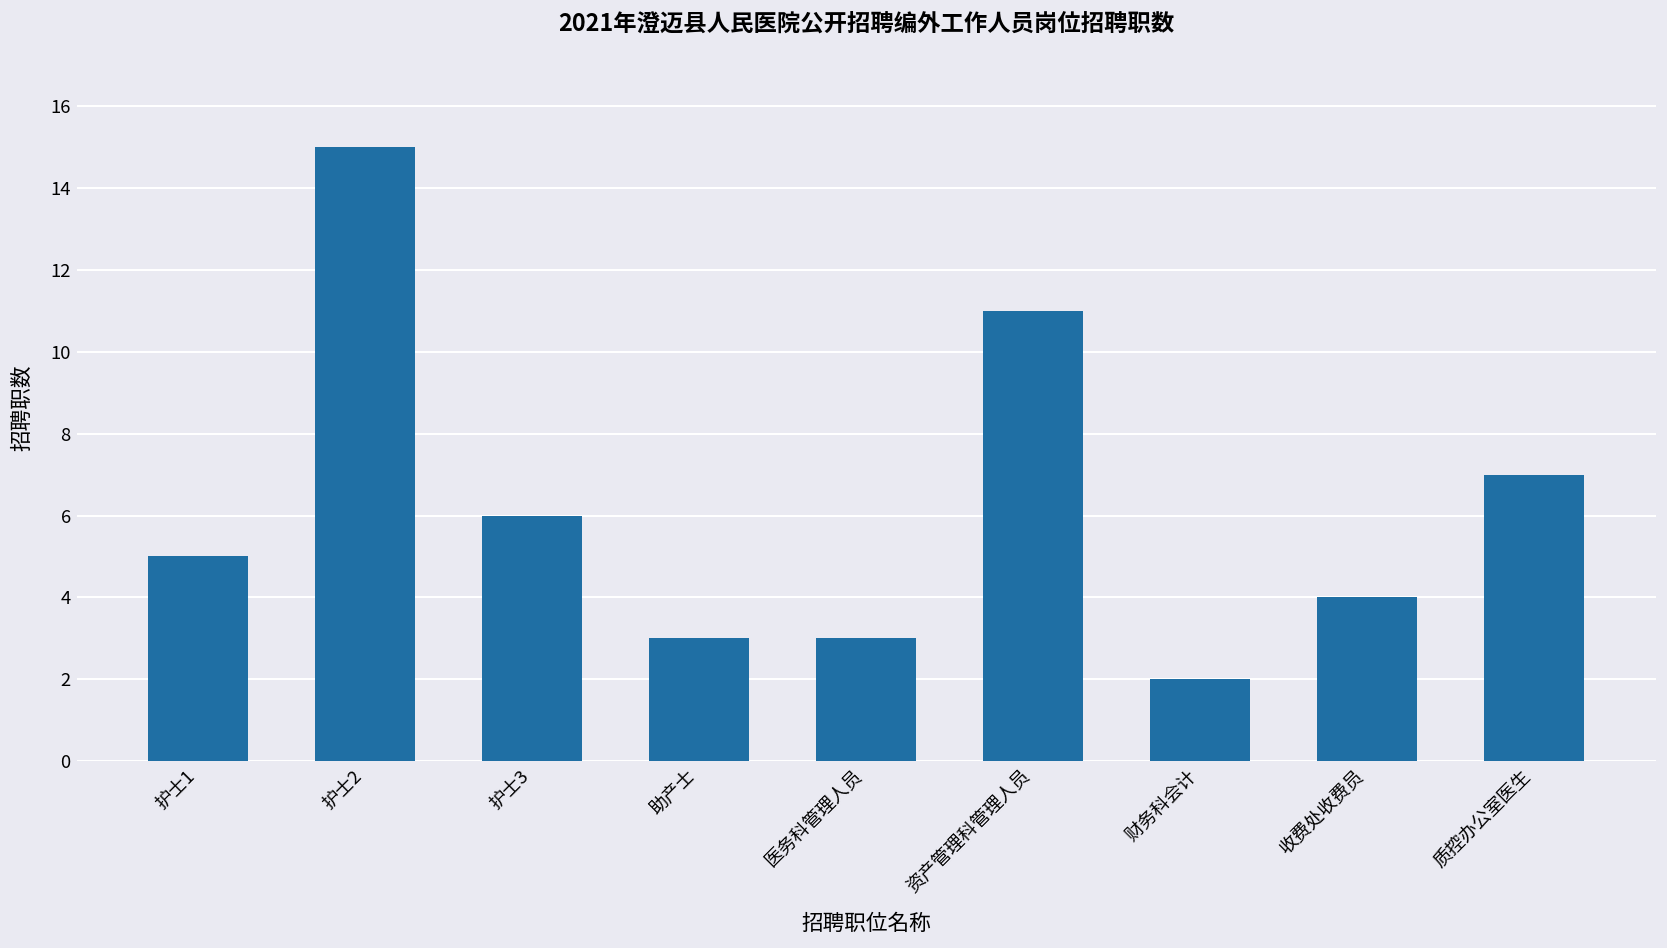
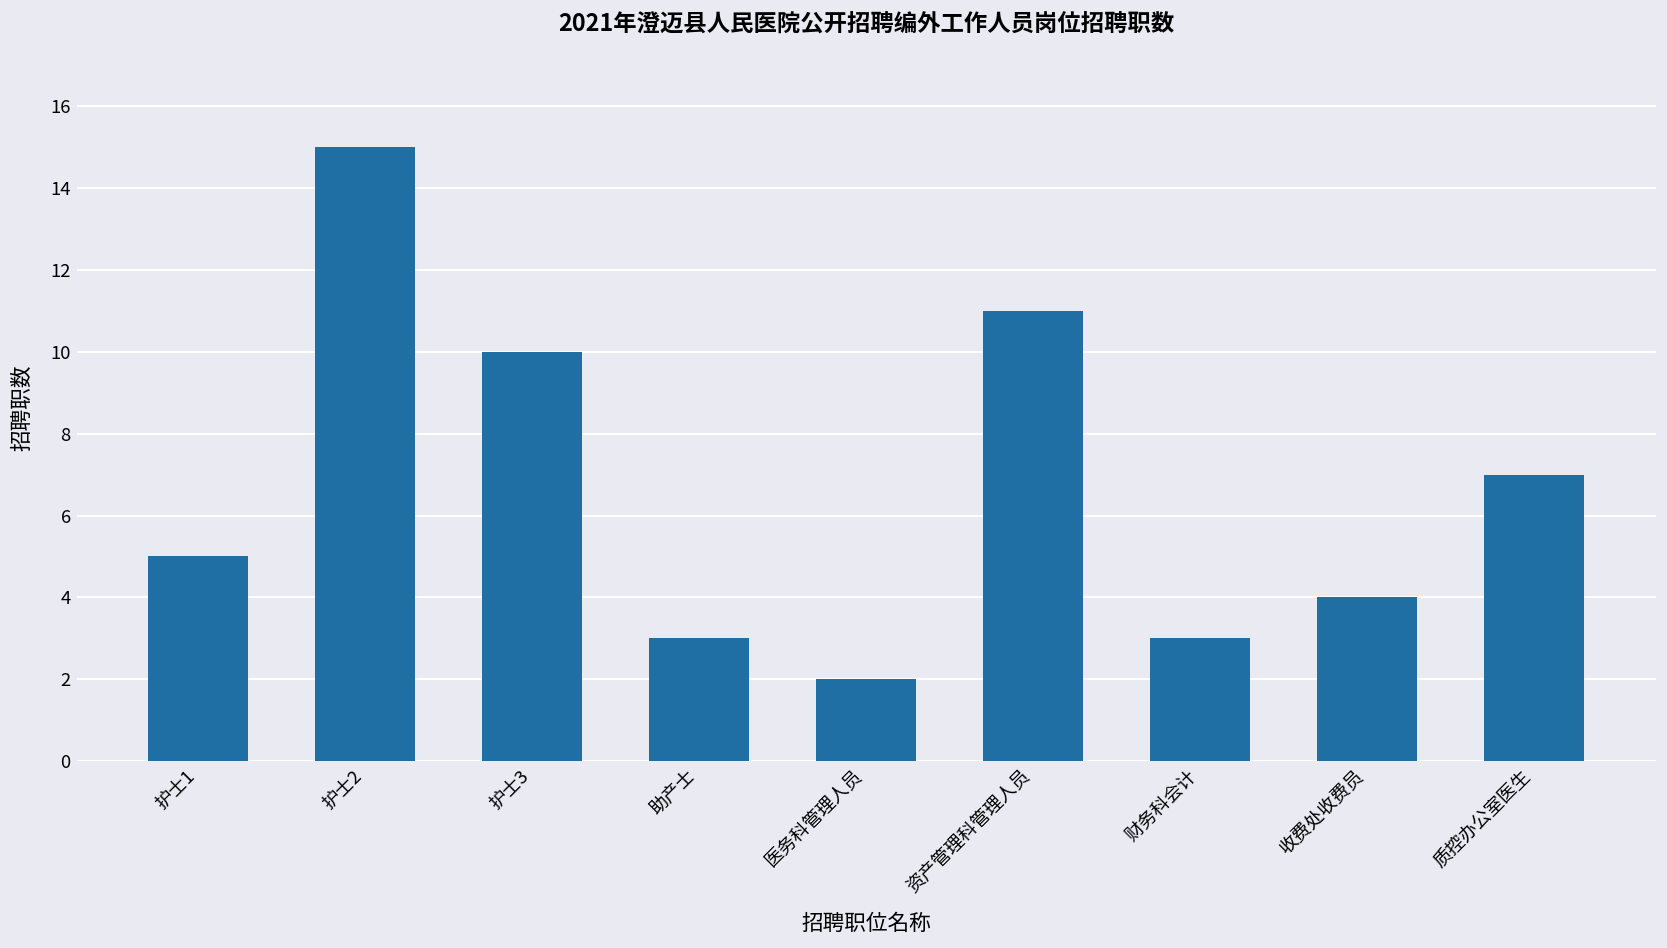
护士3: 6 -> 10
医务科管理人员: 3 -> 2
财务科会计: 2 -> 3
